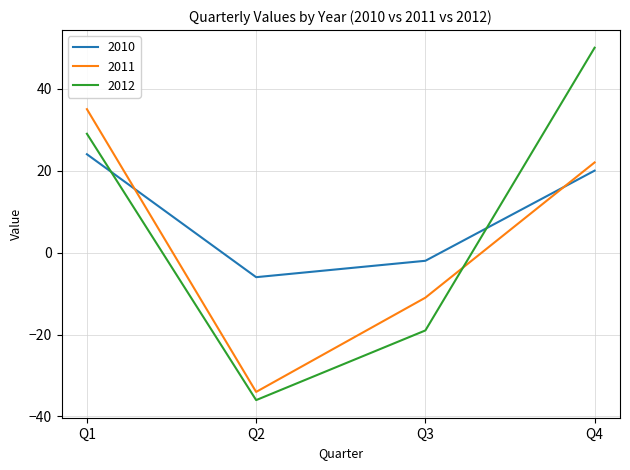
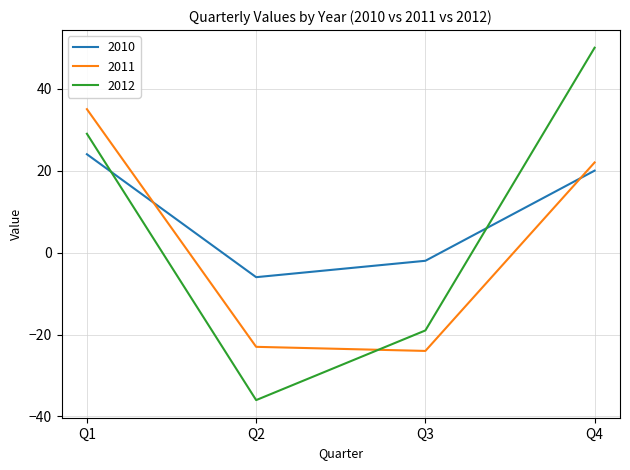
2011, Q2: -34 -> -23
2011, Q3: -11 -> -24
